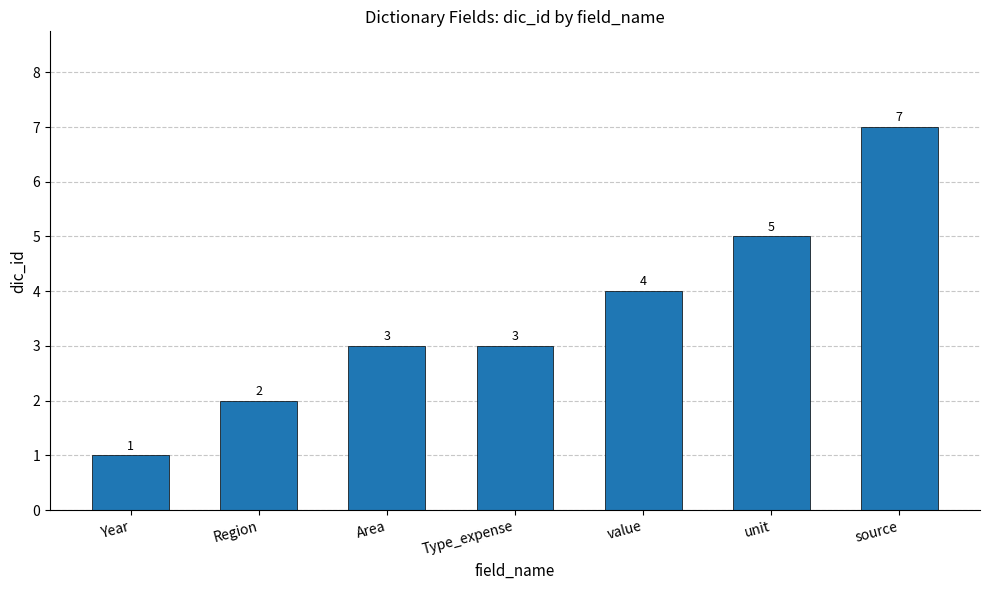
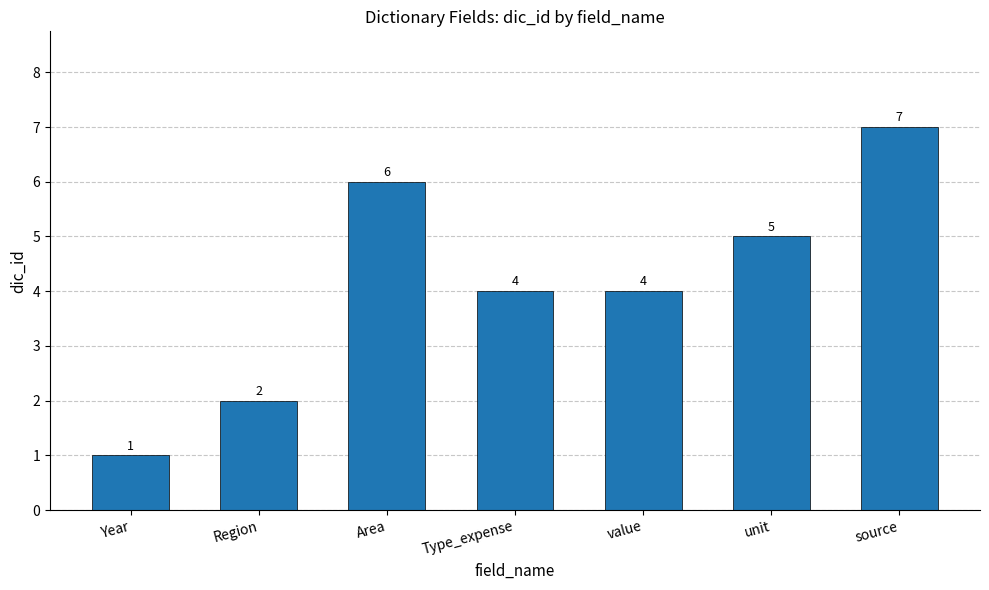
Area: 3 -> 6
Type_expense: 3 -> 4
